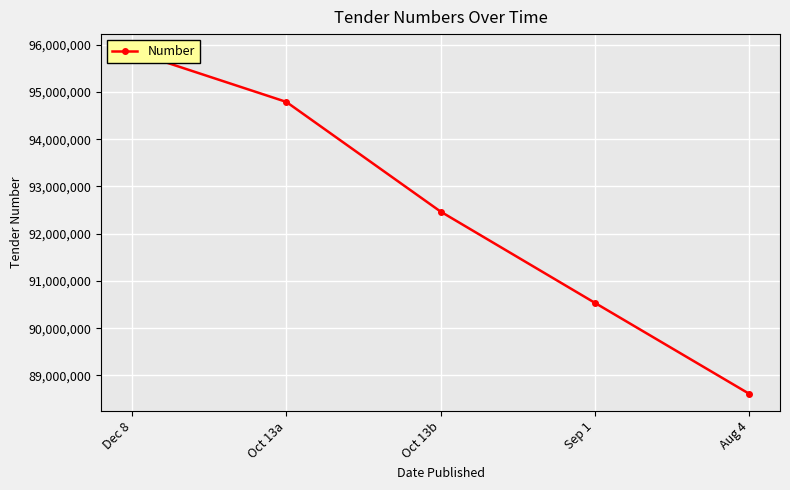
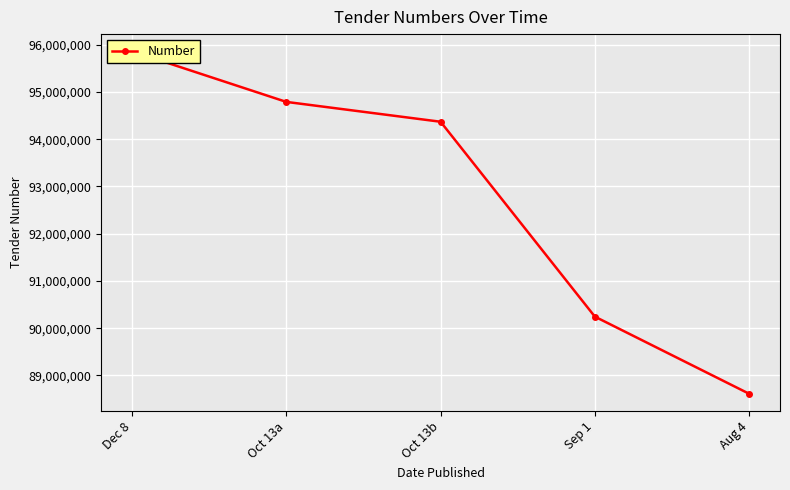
Oct 13b: 92,500,000 -> 94,400,000
Sep 1: 90,500,000 -> 90,200,000
